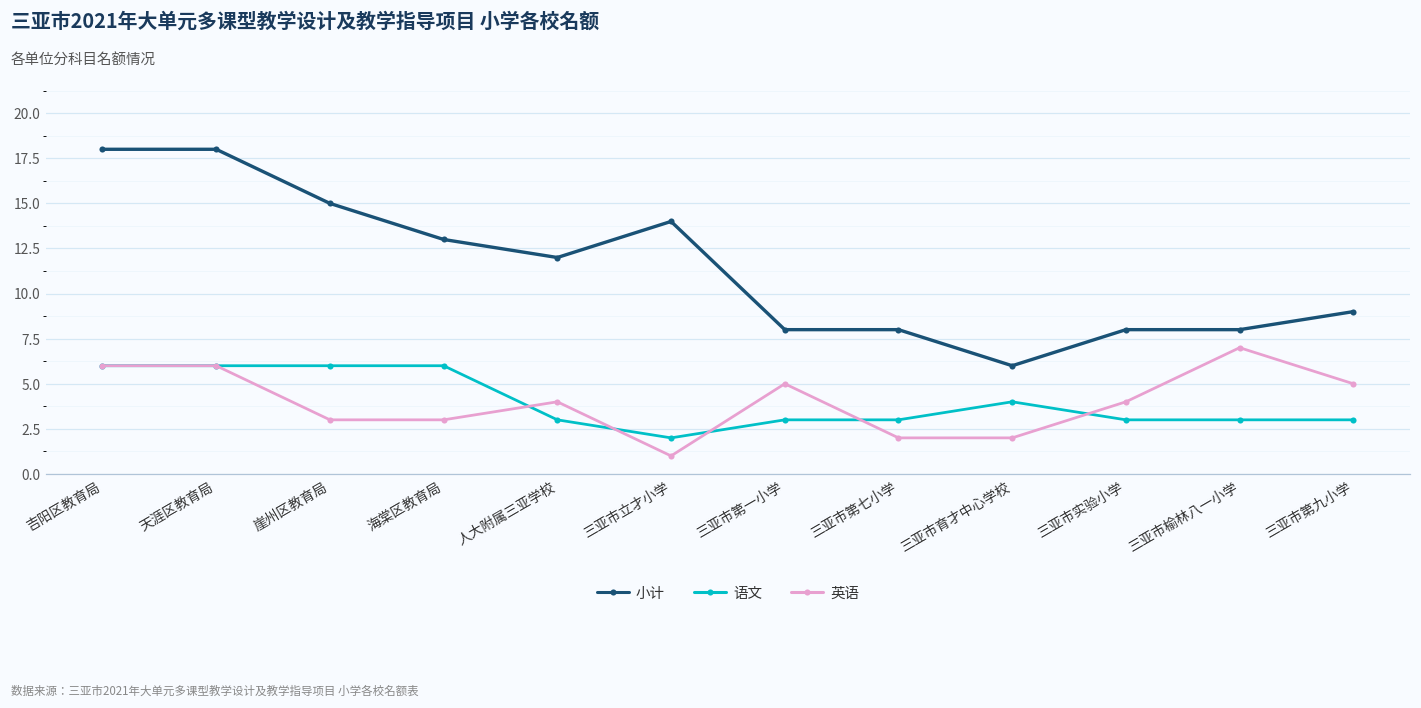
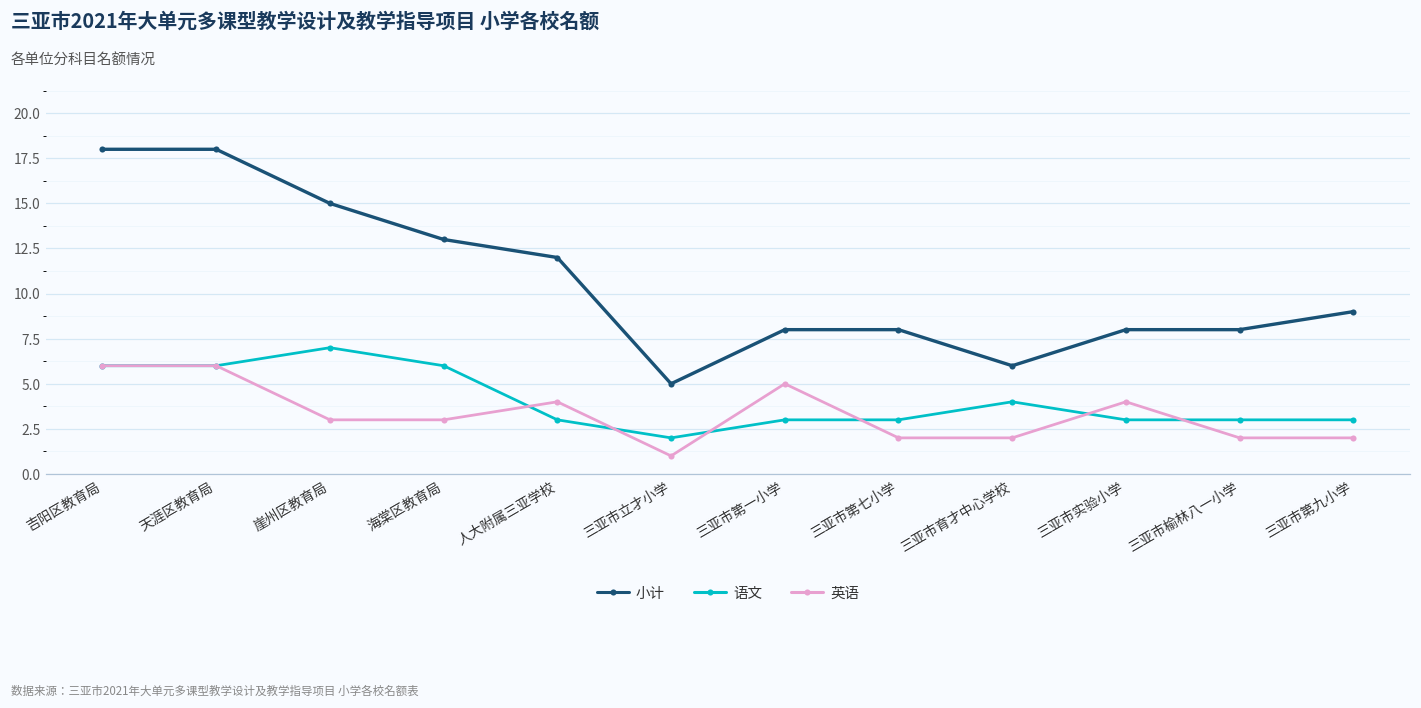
语文, 崖州区教育局: 6 -> 7
小计, 三亚市立才小学: 14 -> 5
英语, 三亚市榆林八一小学: 7 -> 2
英语, 三亚市第九小学: 5 -> 2
